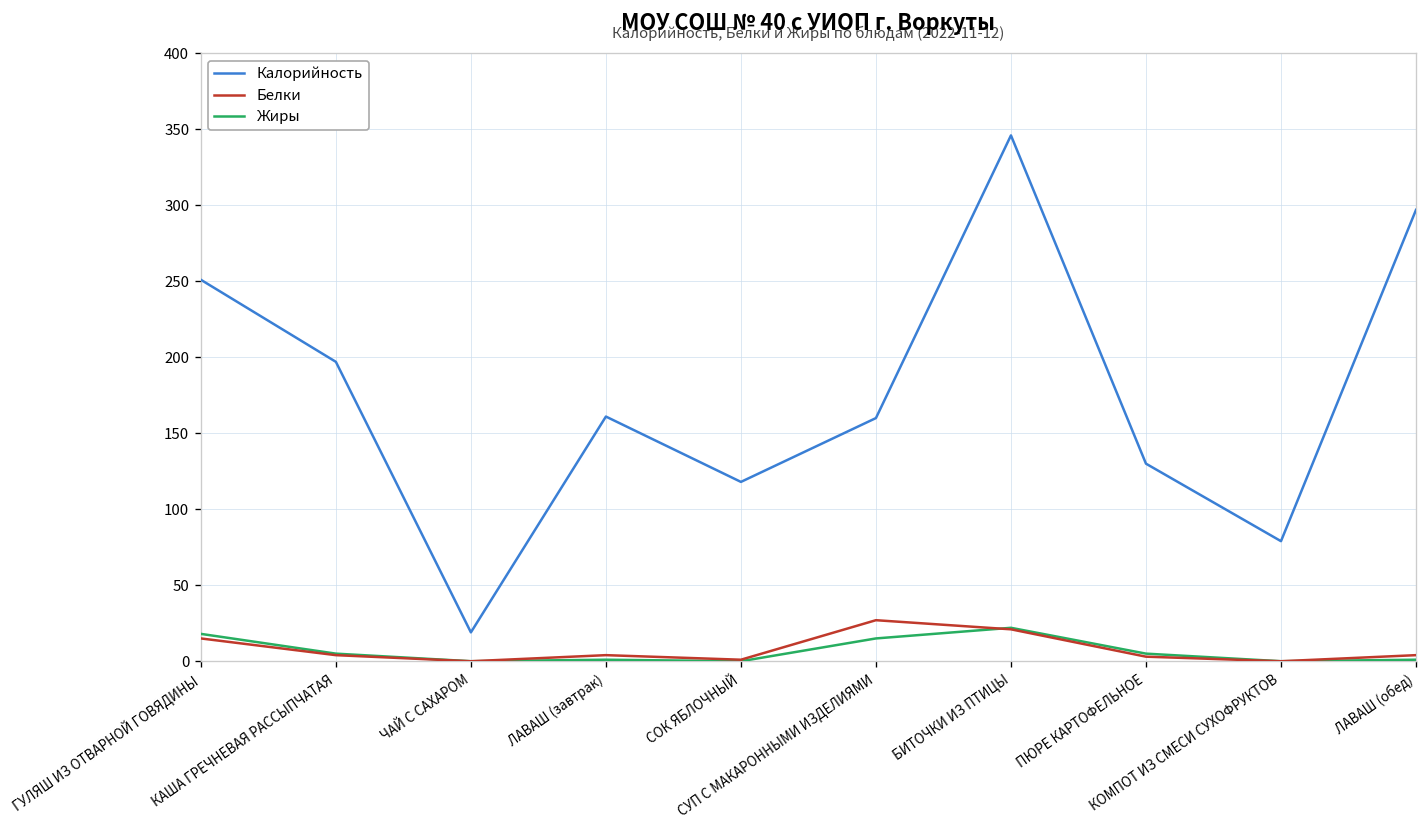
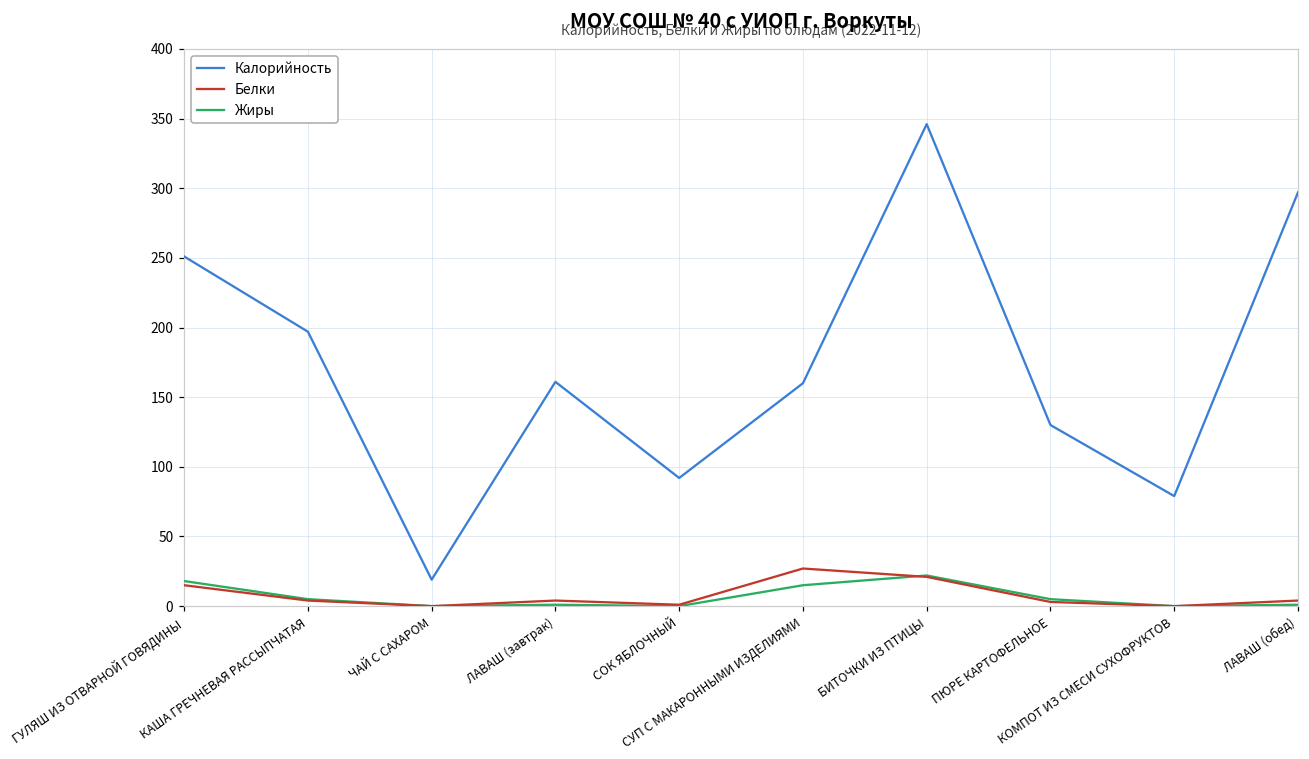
Калорийность, СОК ЯБЛОЧНЫЙ: 118 -> 92
